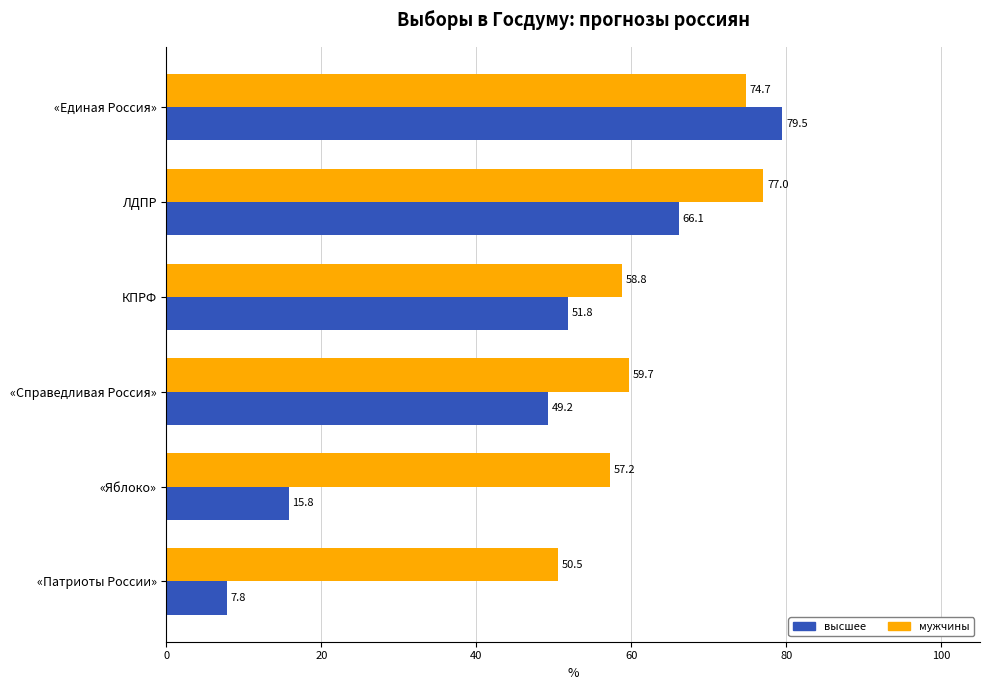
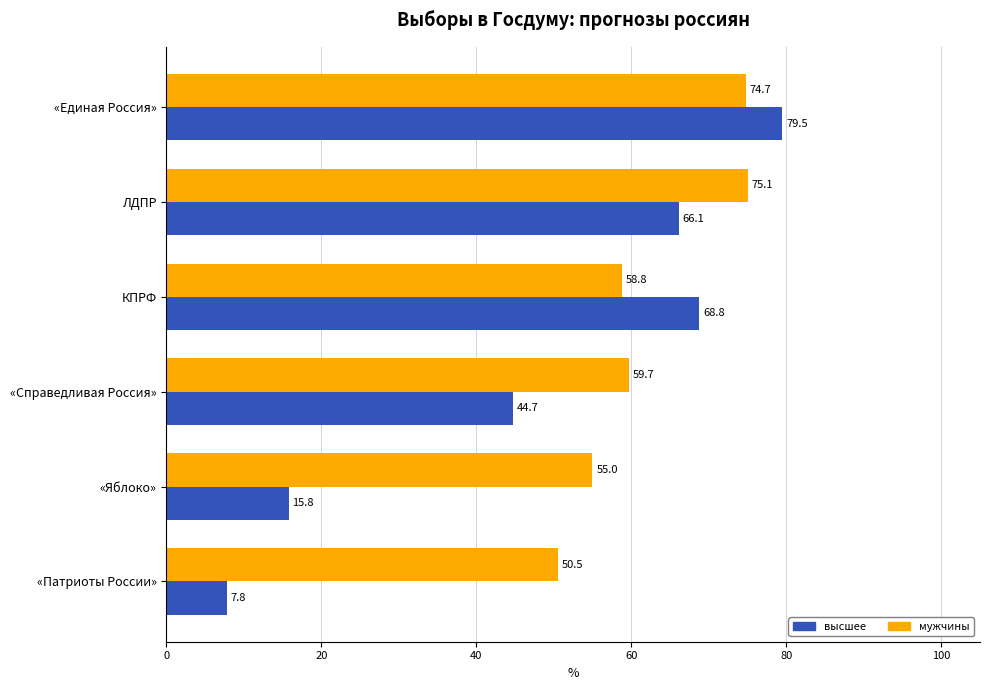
мужчины, ЛДПР: 77.0 -> 75.1
высшее, КПРФ: 51.8 -> 68.8
высшее, «Справедливая Россия»: 49.2 -> 44.7
мужчины, «Яблоко»: 57.2 -> 55.0
